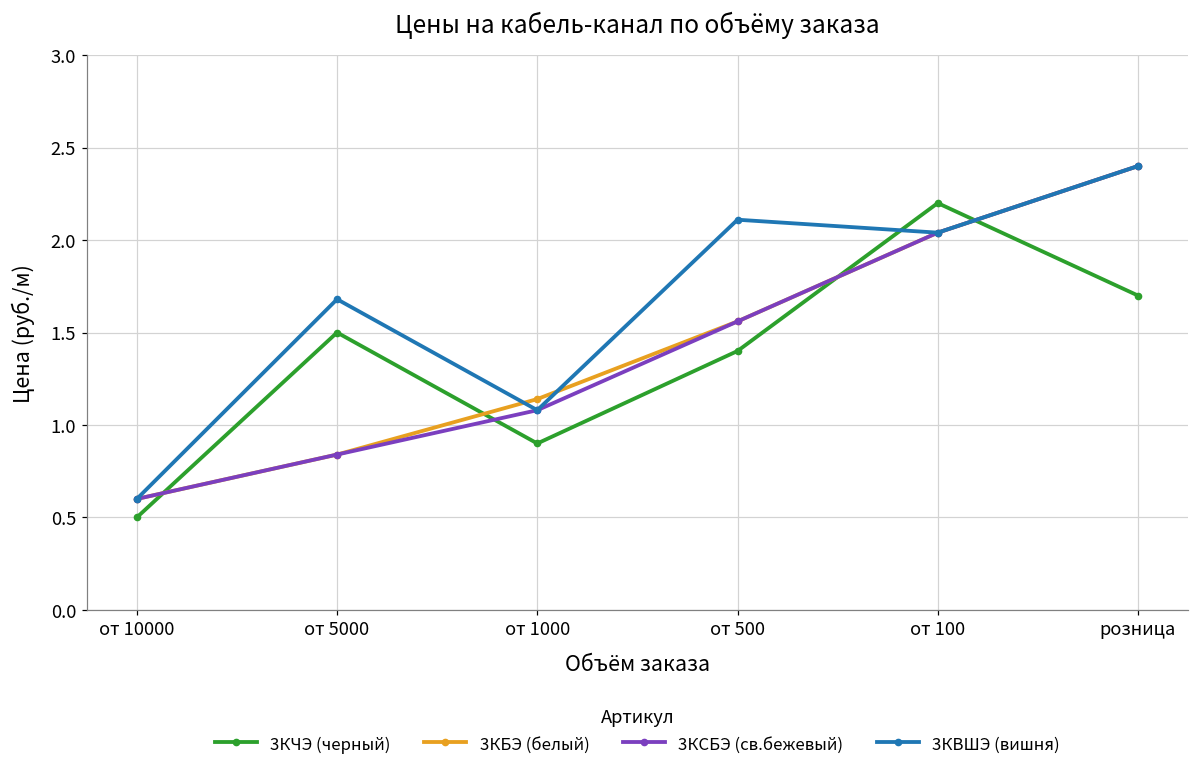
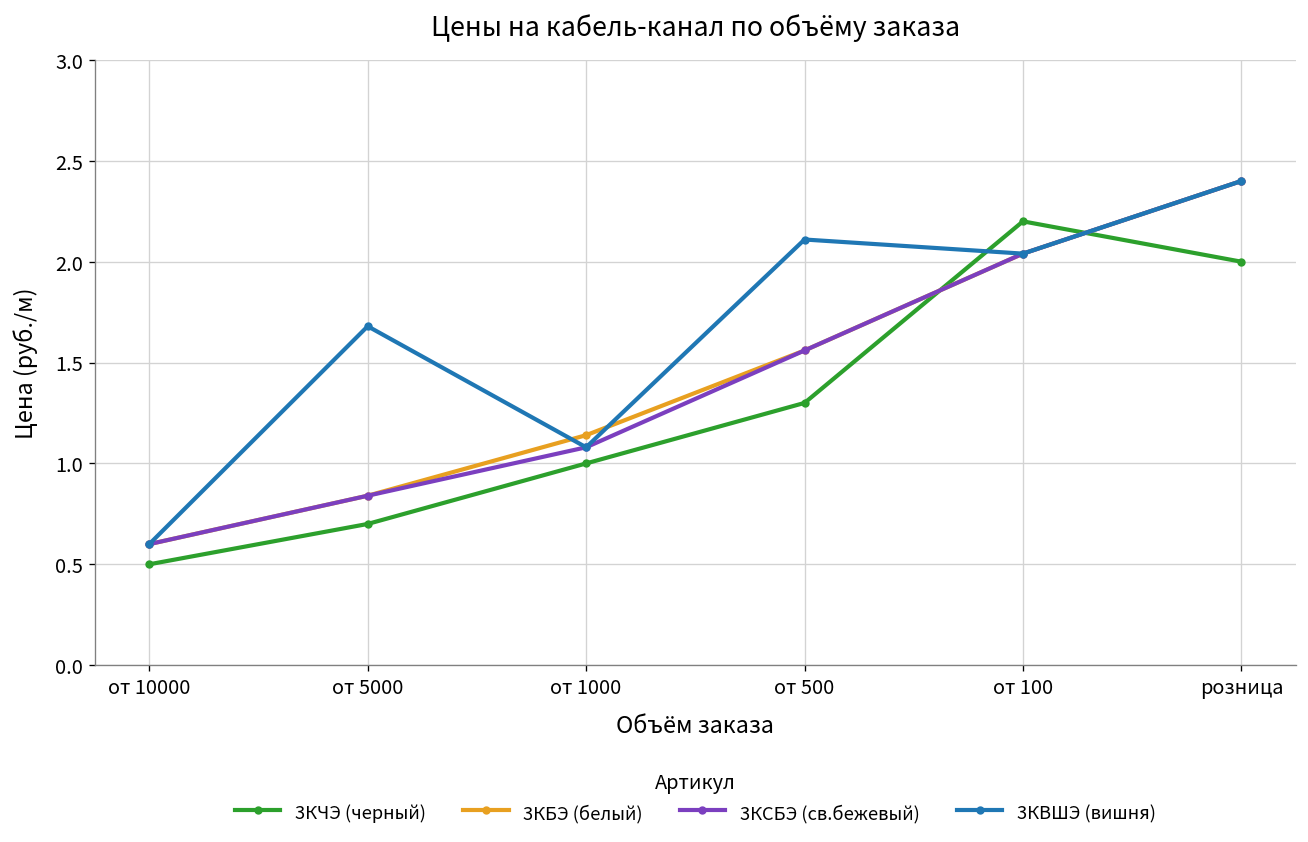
3КЧЭ (черный), от 5000: 1.5 -> 0.7
3КЧЭ (черный), от 1000: 0.9 -> 1.0
3КЧЭ (черный), от 500: 1.4 -> 1.3
3КЧЭ (черный), розница: 1.7 -> 2.0
